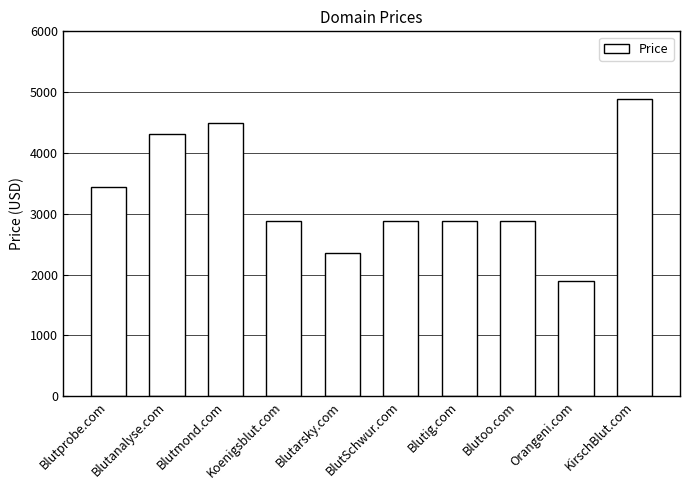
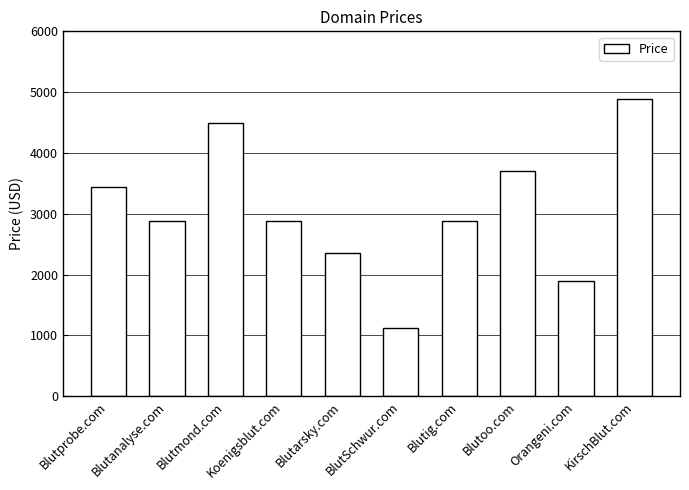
Blutanalyse.com: 4300 -> 2900
BlutSchwur.com: 2900 -> 1100
Blutoo.com: 2900 -> 3700
